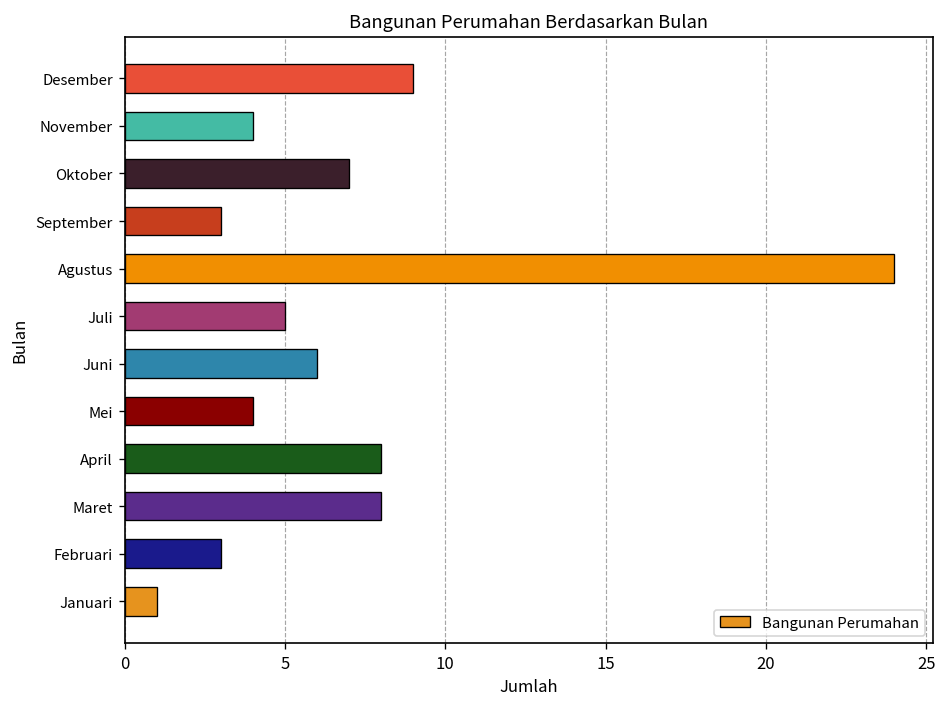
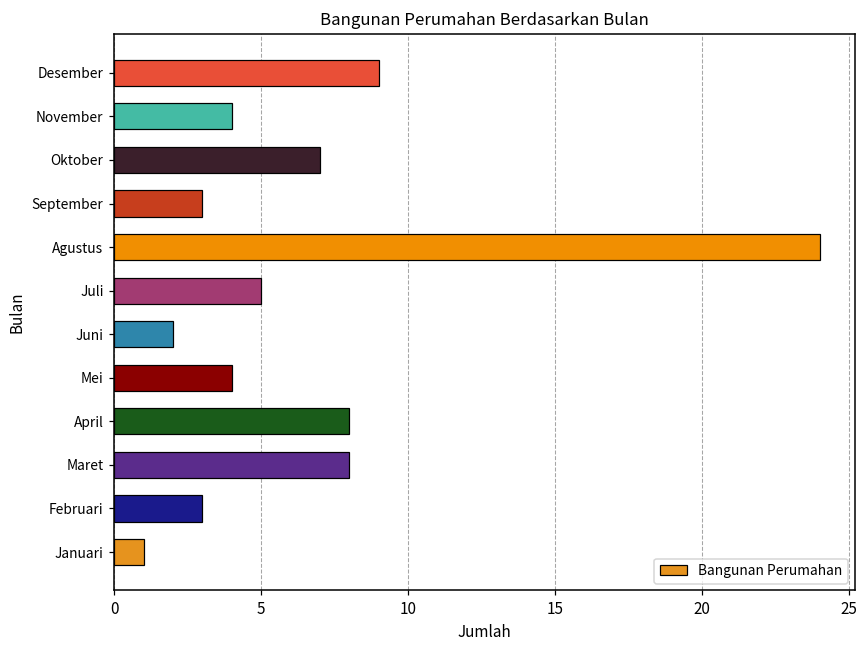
Juni: 6 -> 2
